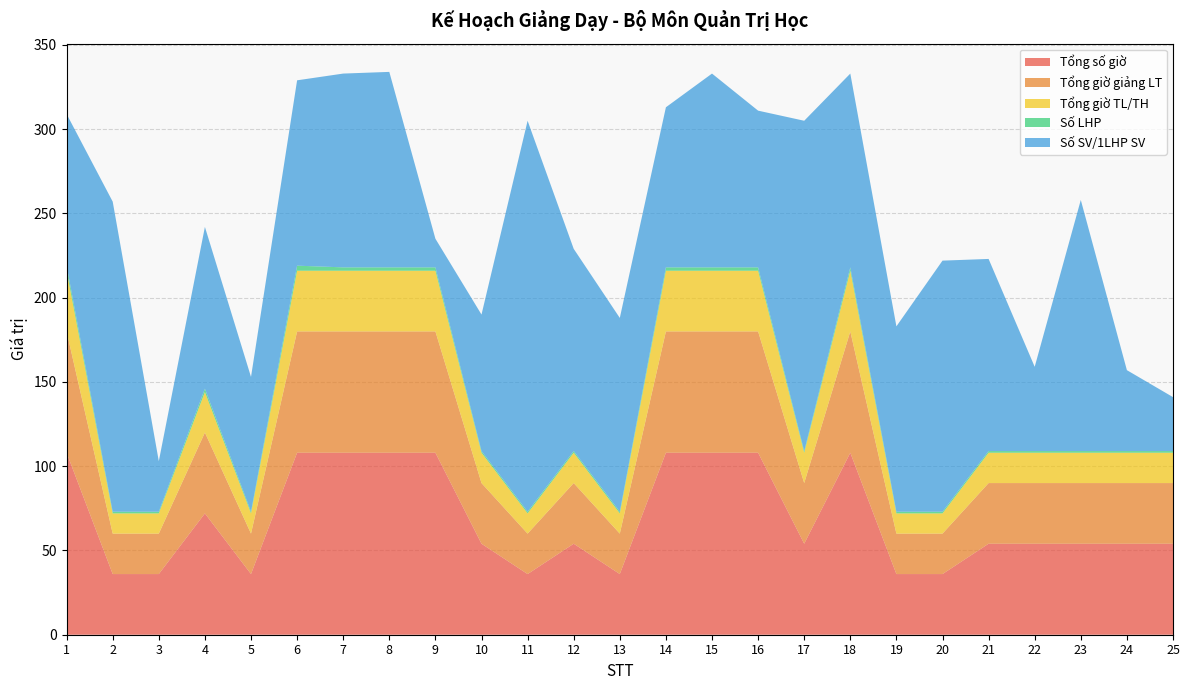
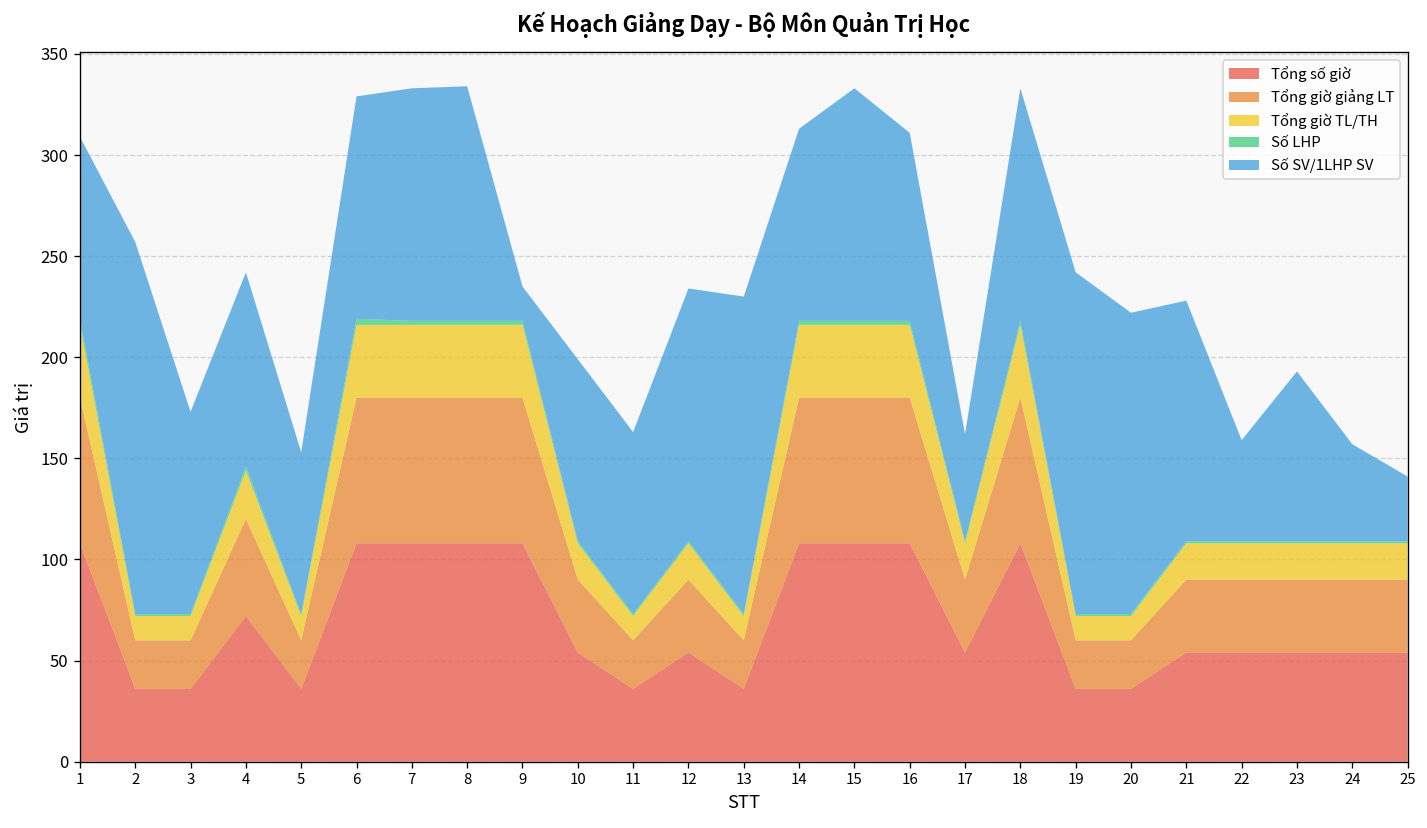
Số SV/1LHP SV, 3: 30 -> 100
Số SV/1LHP SV, 10: 81 -> 90
Số SV/1LHP SV, 11: 232 -> 90
Số SV/1LHP SV, 12: 120 -> 125
Số SV/1LHP SV, 13: 115 -> 157
Số SV/1LHP SV, 17: 196 -> 53
Số SV/1LHP SV, 19: 110 -> 169
Số SV/1LHP SV, 21: 114 -> 119
Số SV/1LHP SV, 23: 149 -> 84
